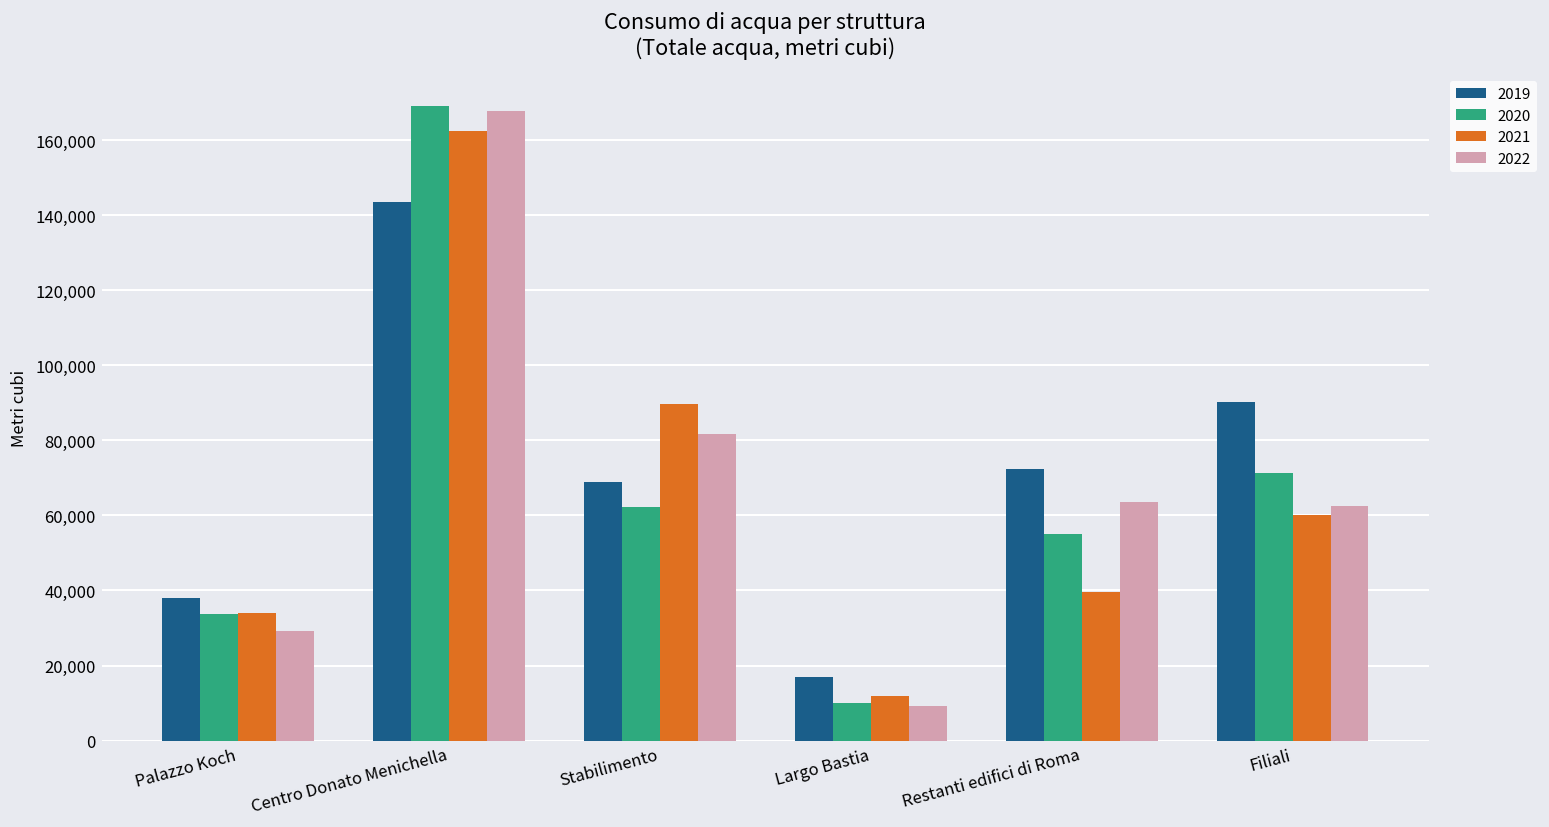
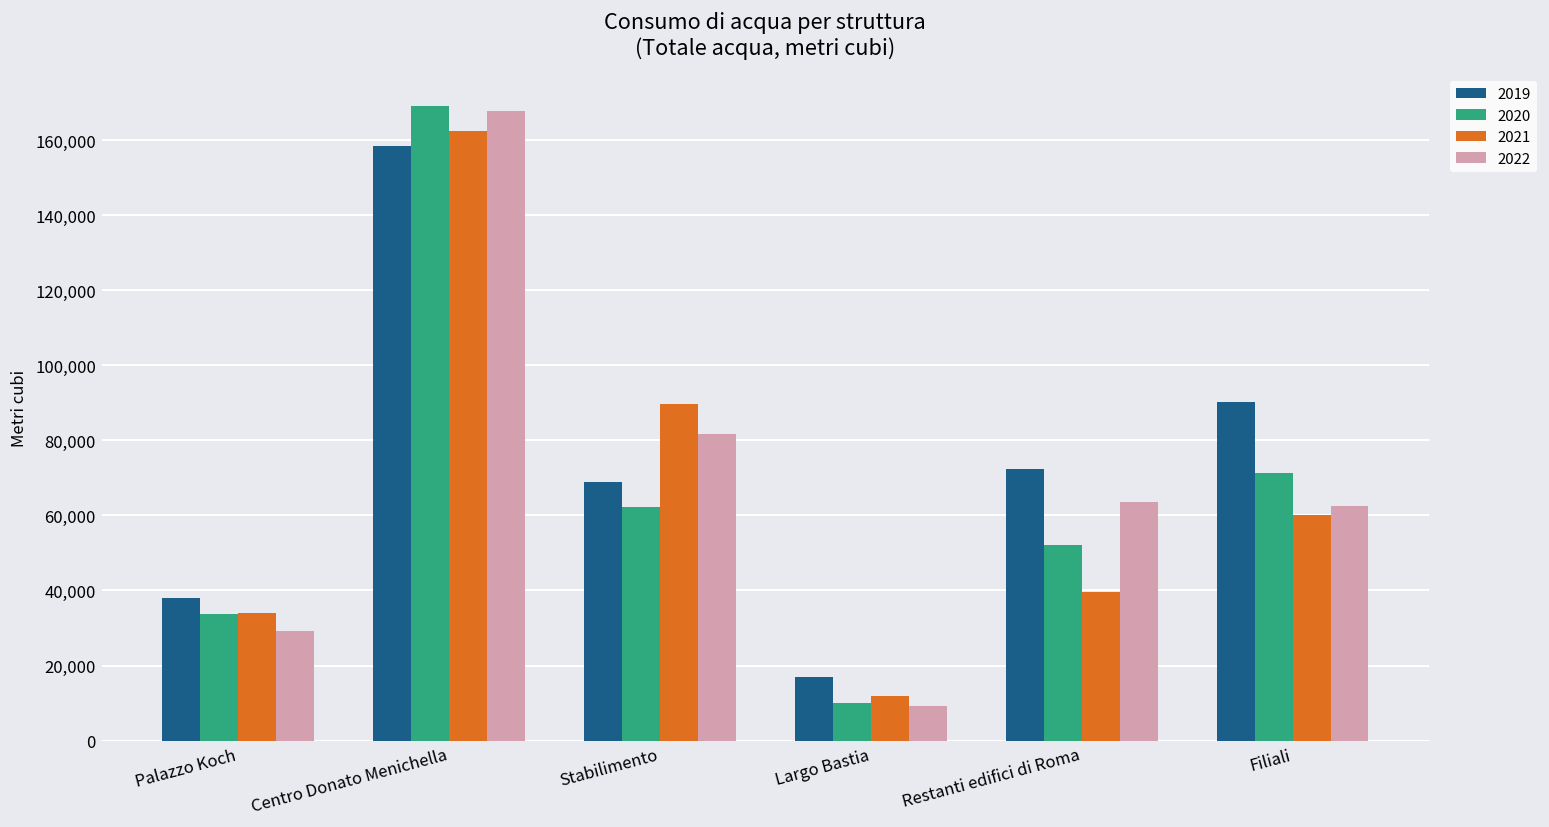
2019, Centro Donato Menichella: 144,000 -> 158,000
2020, Restanti edifici di Roma: 55,000 -> 52,000
